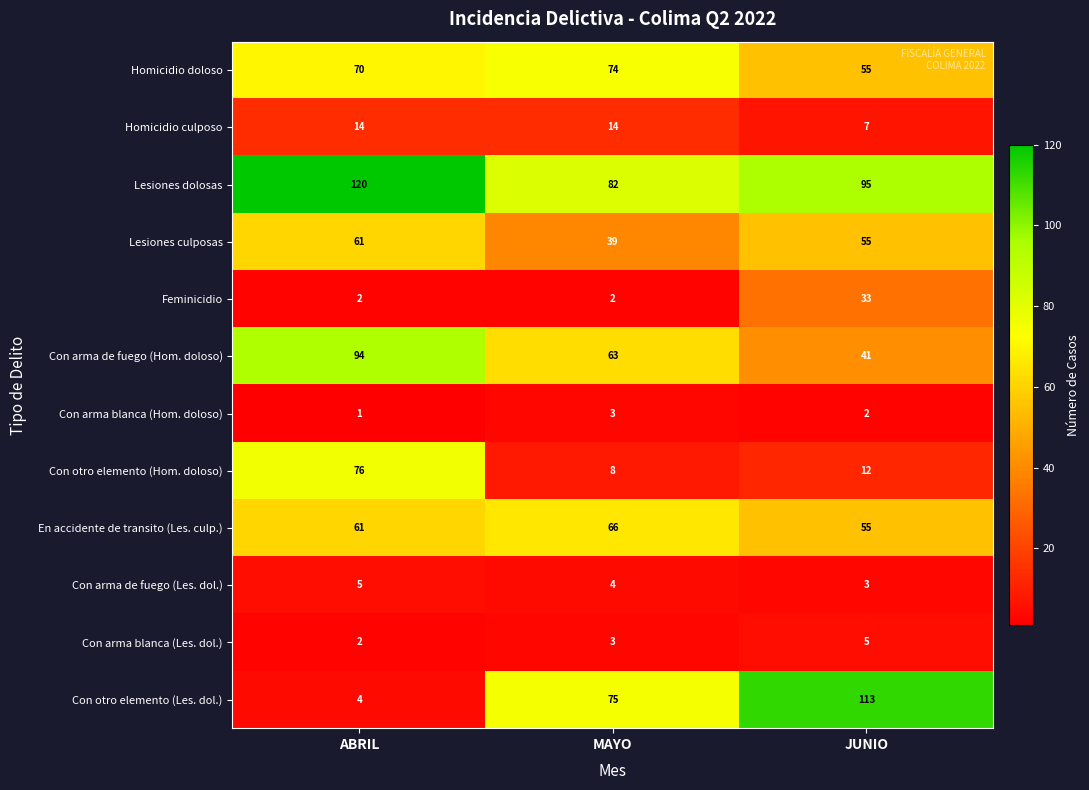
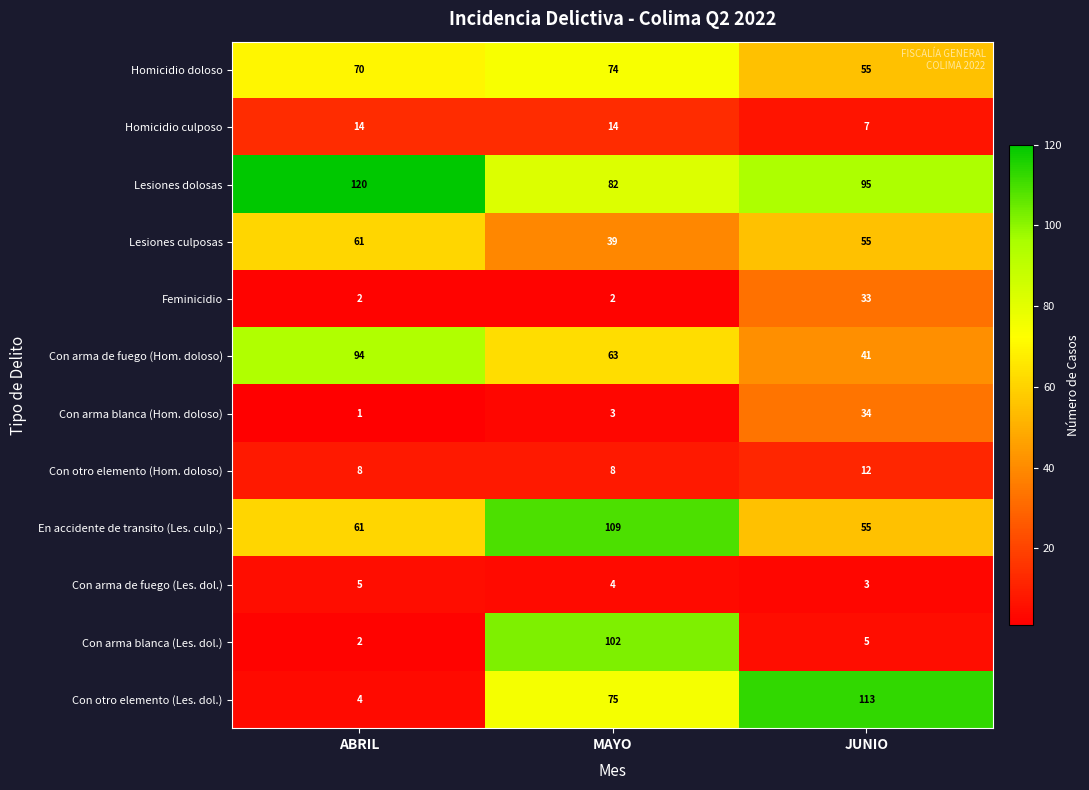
Con arma blanca (Hom. doloso), JUNIO: 2 -> 34
Con otro elemento (Hom. doloso), ABRIL: 76 -> 8
En accidente de transito (Les. culp.), MAYO: 66 -> 109
Con arma blanca (Les. dol.), MAYO: 3 -> 102
